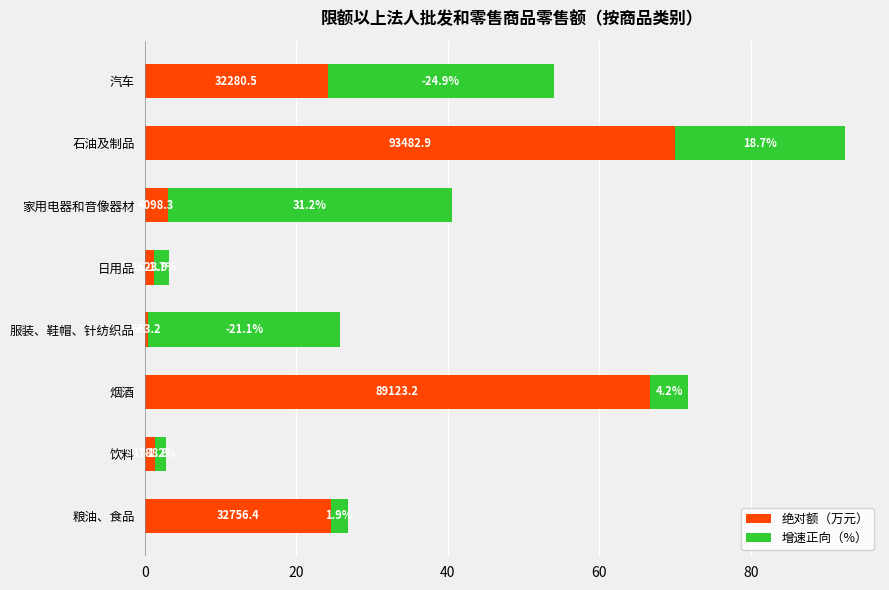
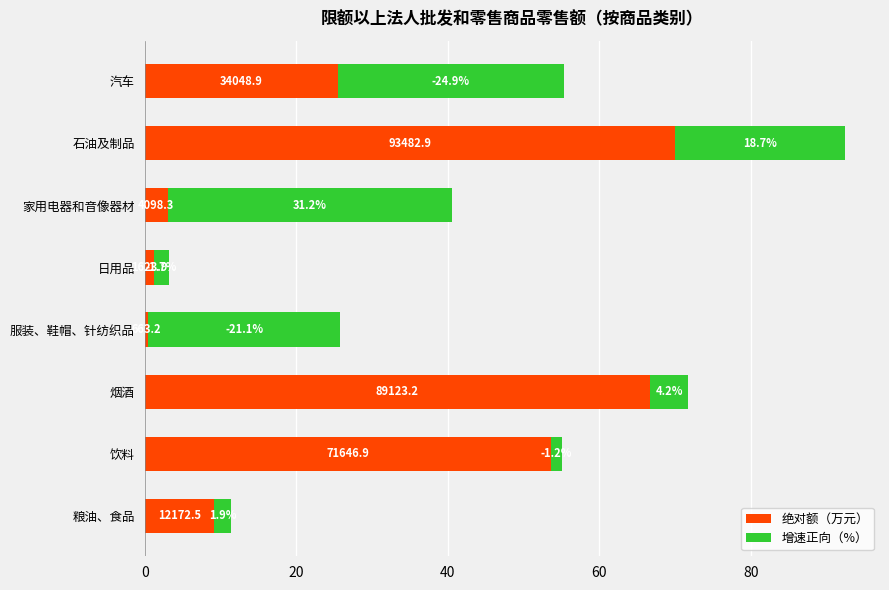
绝对额（万元）, 汽车: 32280.5 -> 34048.9
绝对额（万元）, 饮料: 1 -> 54
绝对额（万元）, 粮油、食品: 32756.4 -> 12172.5
